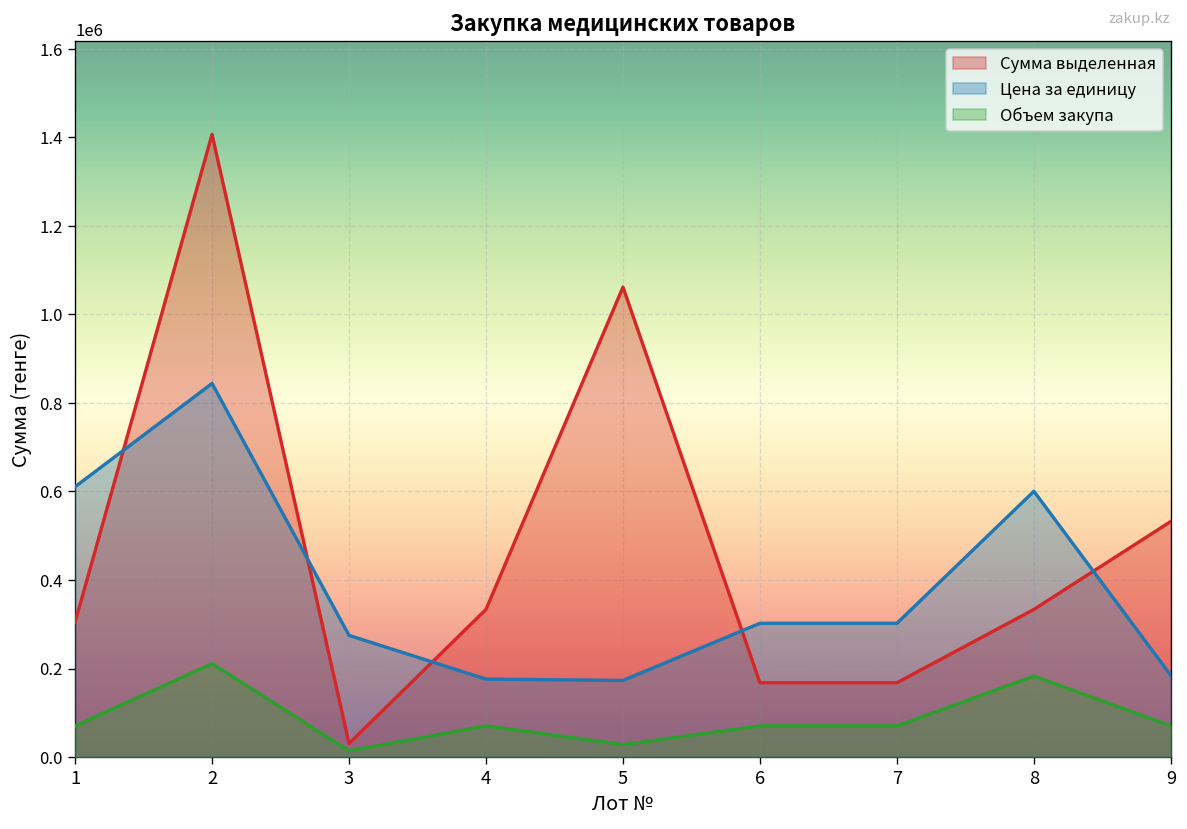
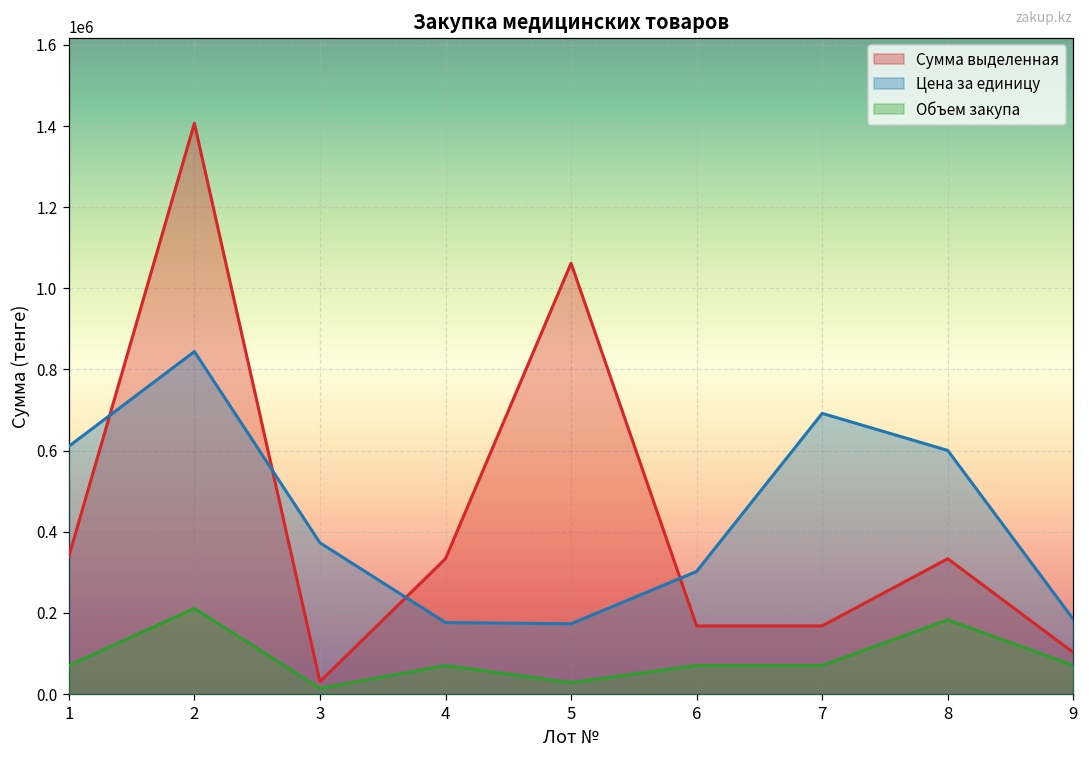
Сумма выделенная, 1: 300000 -> 340000
Цена за единицу, 3: 270000 -> 370000
Цена за единицу, 7: 300000 -> 690000
Сумма выделенная, 9: 530000 -> 100000
